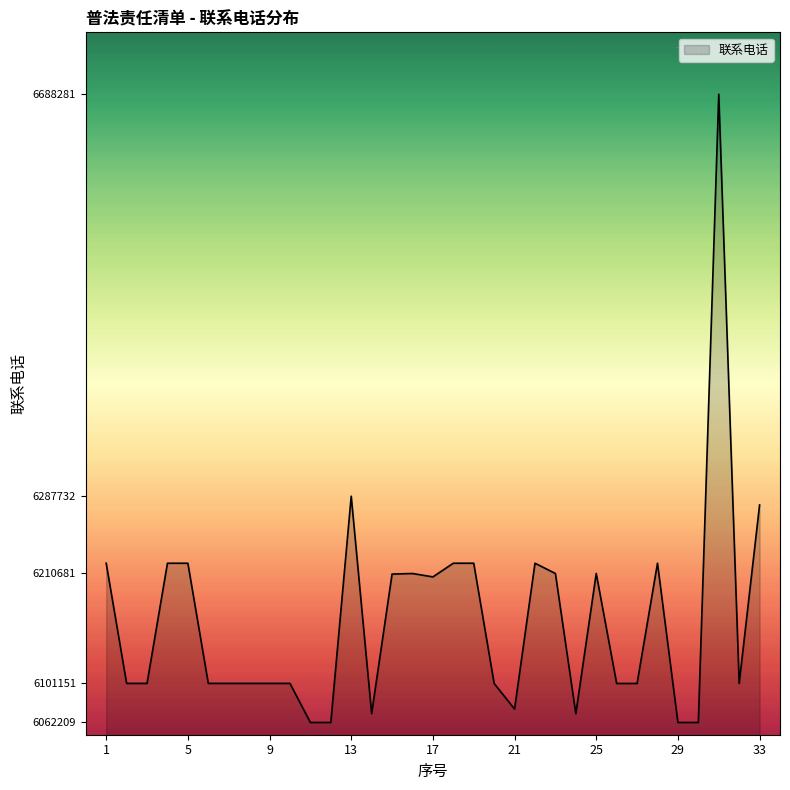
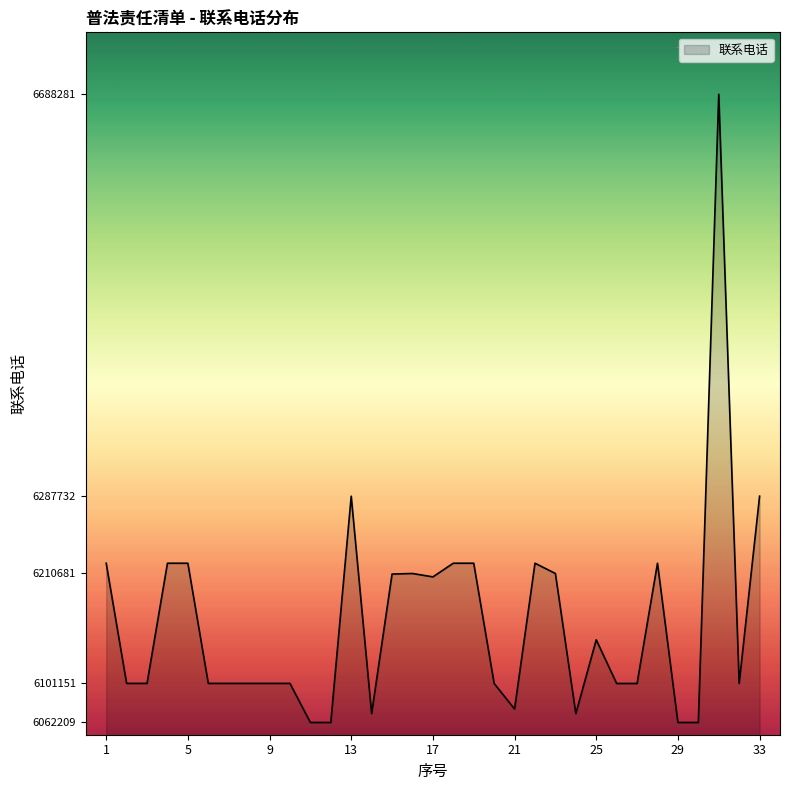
25: 6211000 -> 6145000
33: 6279000 -> 6288000
